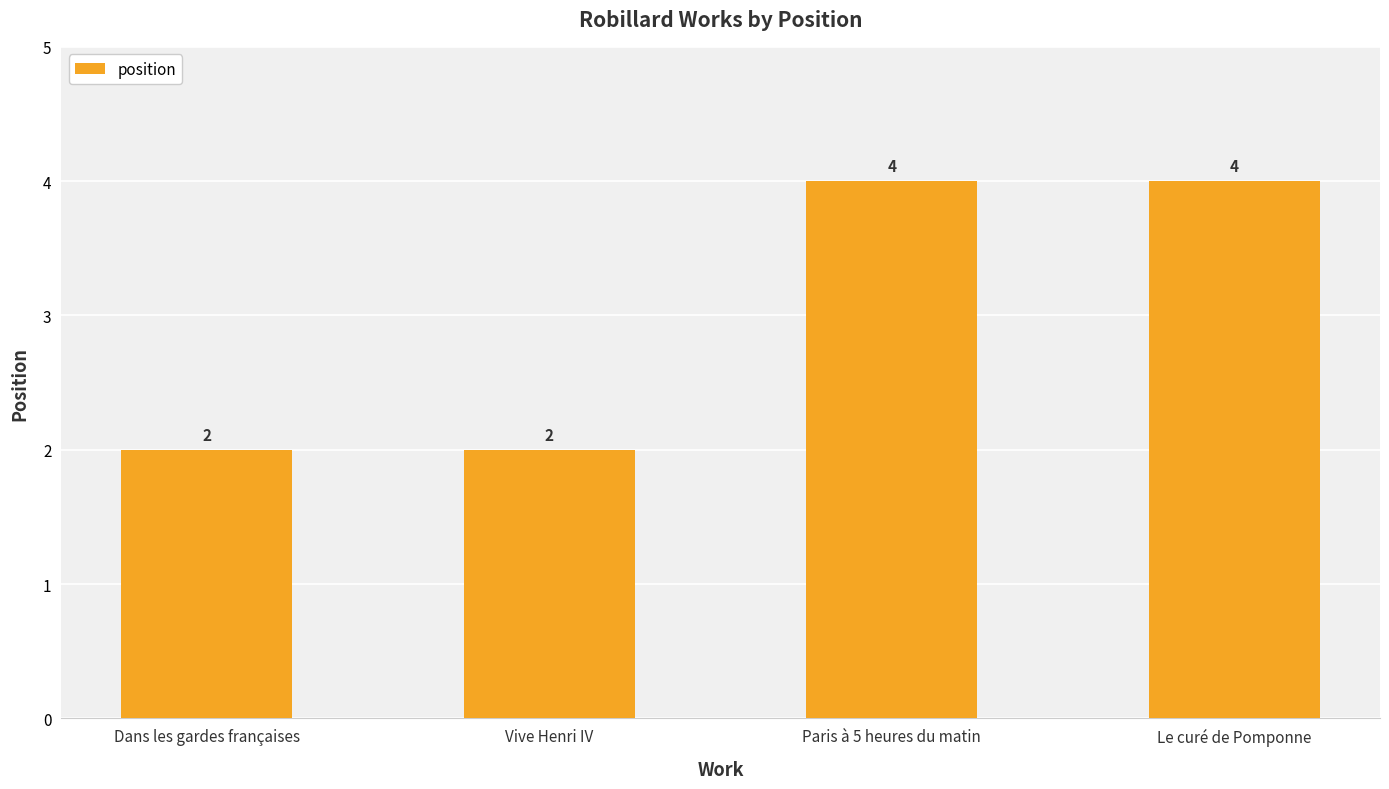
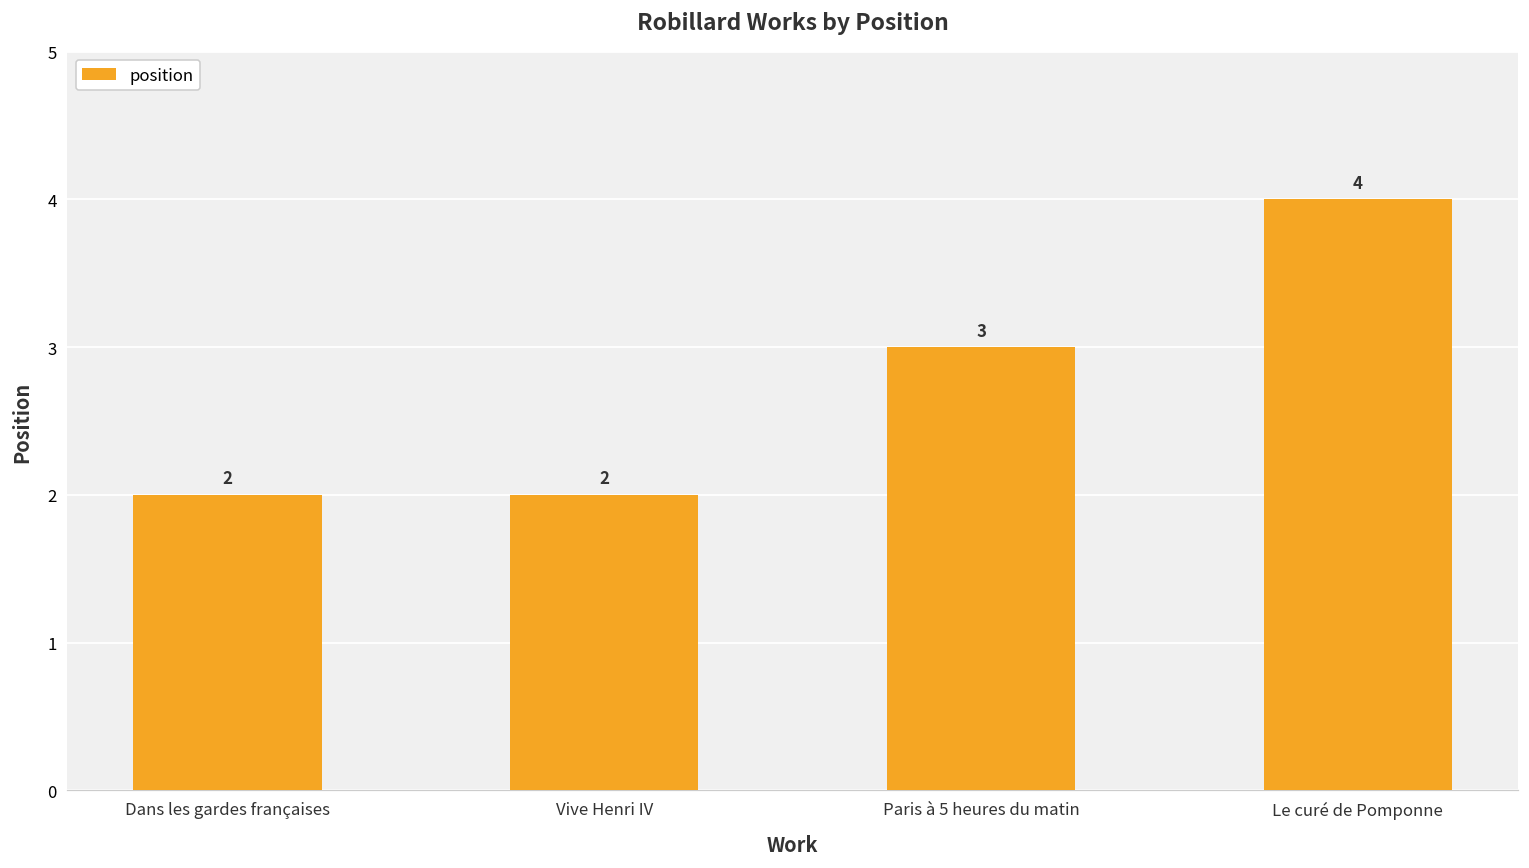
Paris à 5 heures du matin: 4 -> 3
